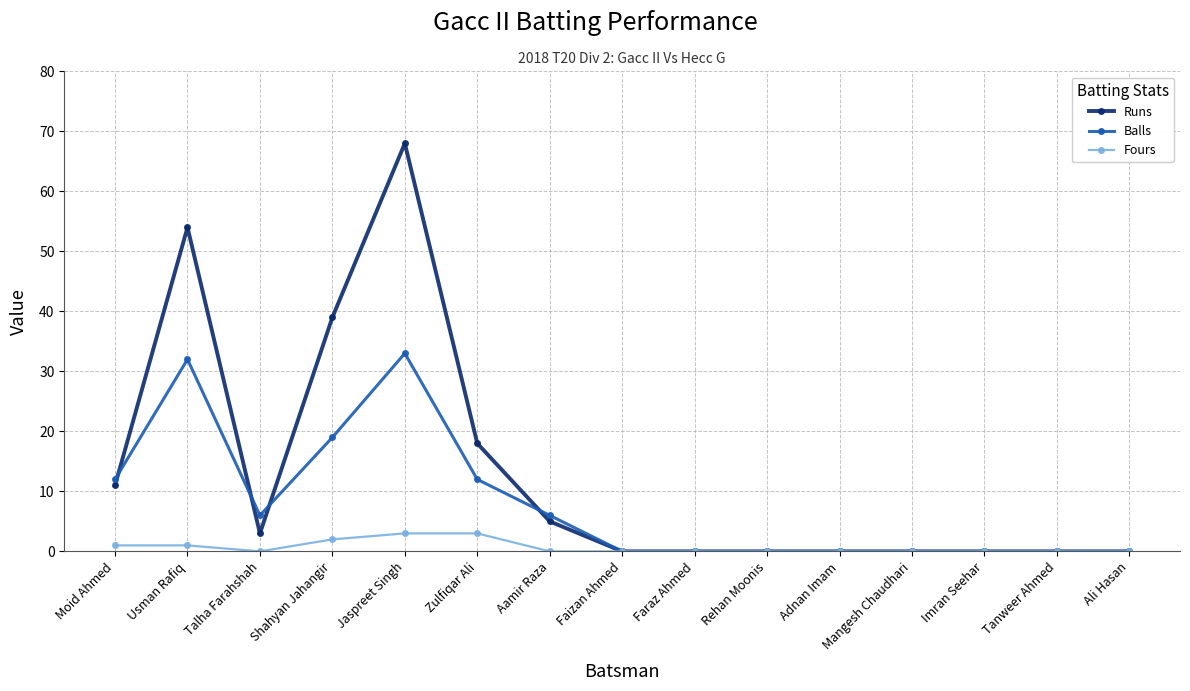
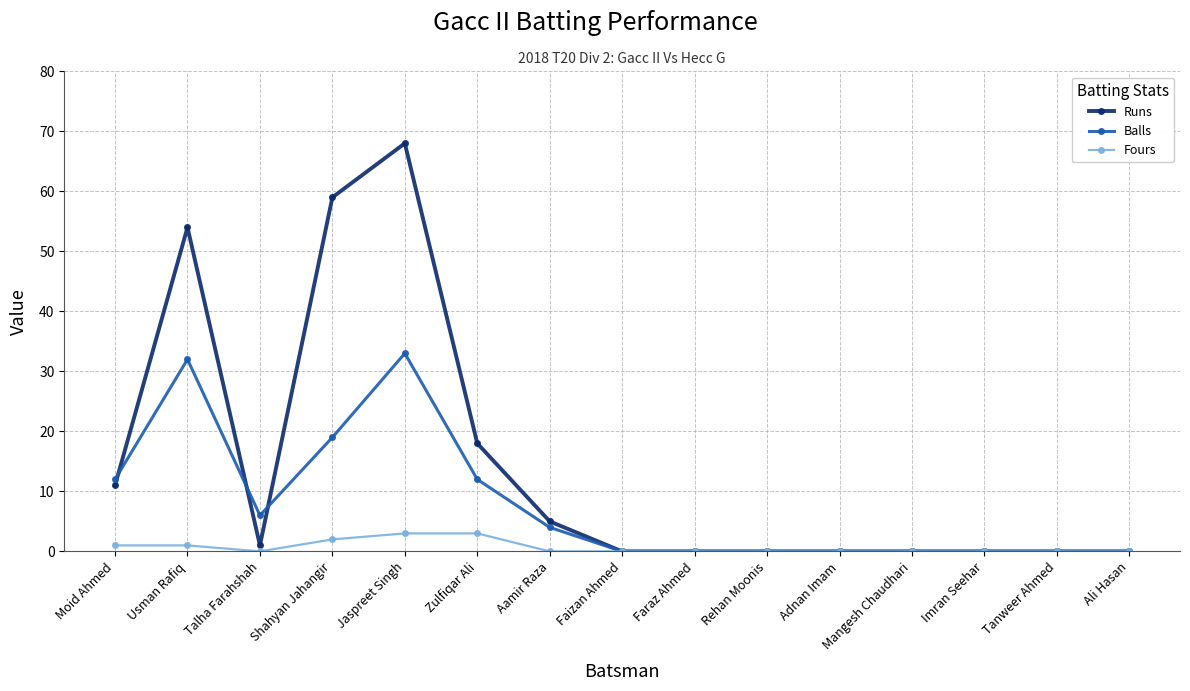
Runs, Talha Farahshah: 3 -> 1
Runs, Shahyan Jahangir: 39 -> 59
Balls, Aamir Raza: 6 -> 4
